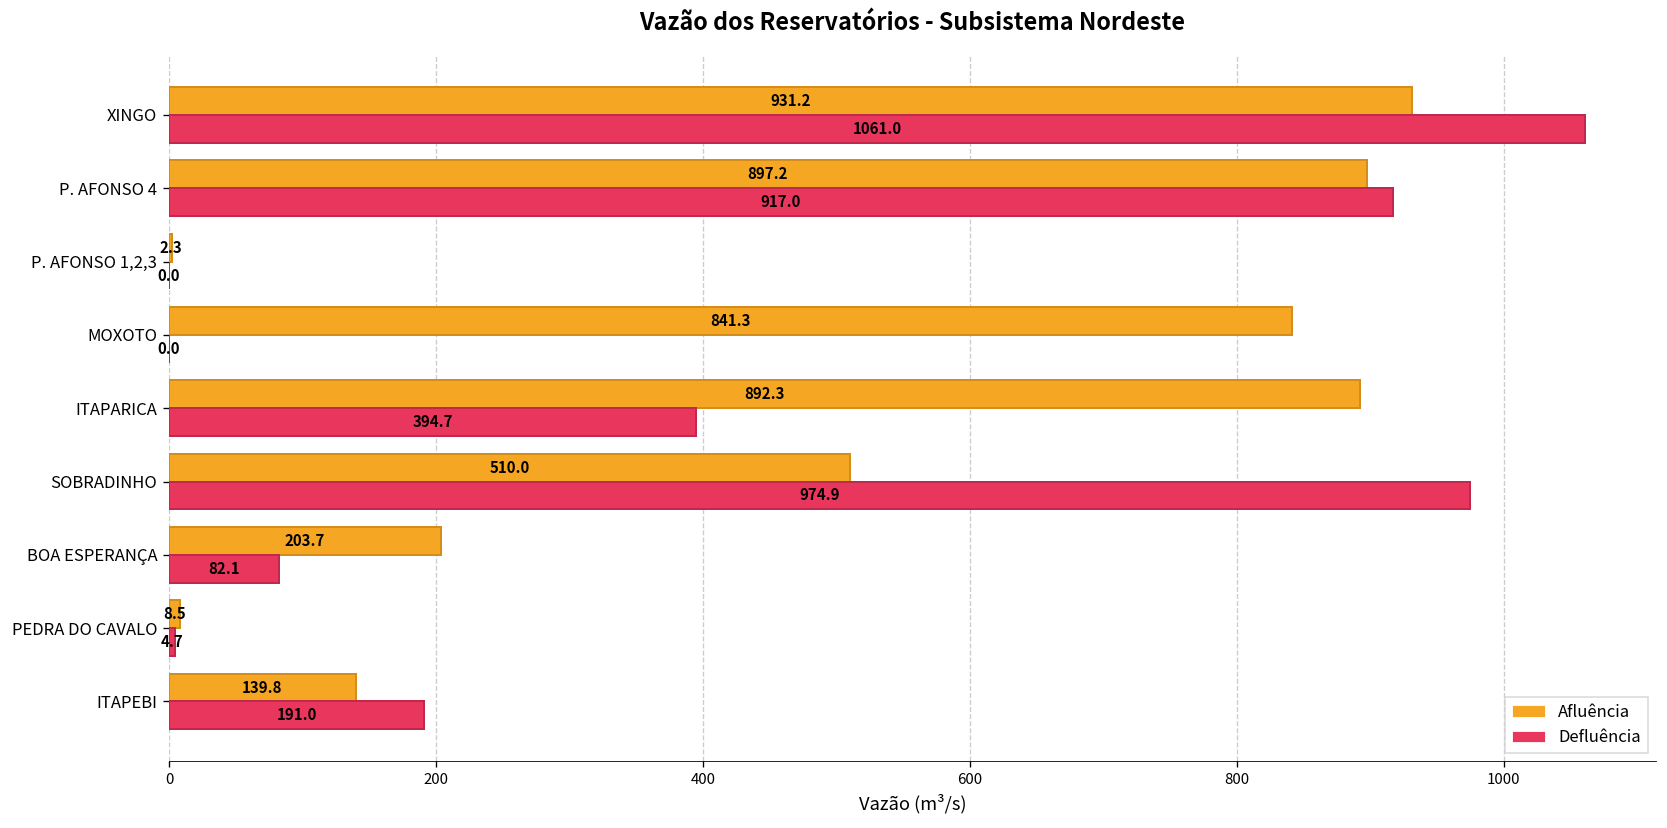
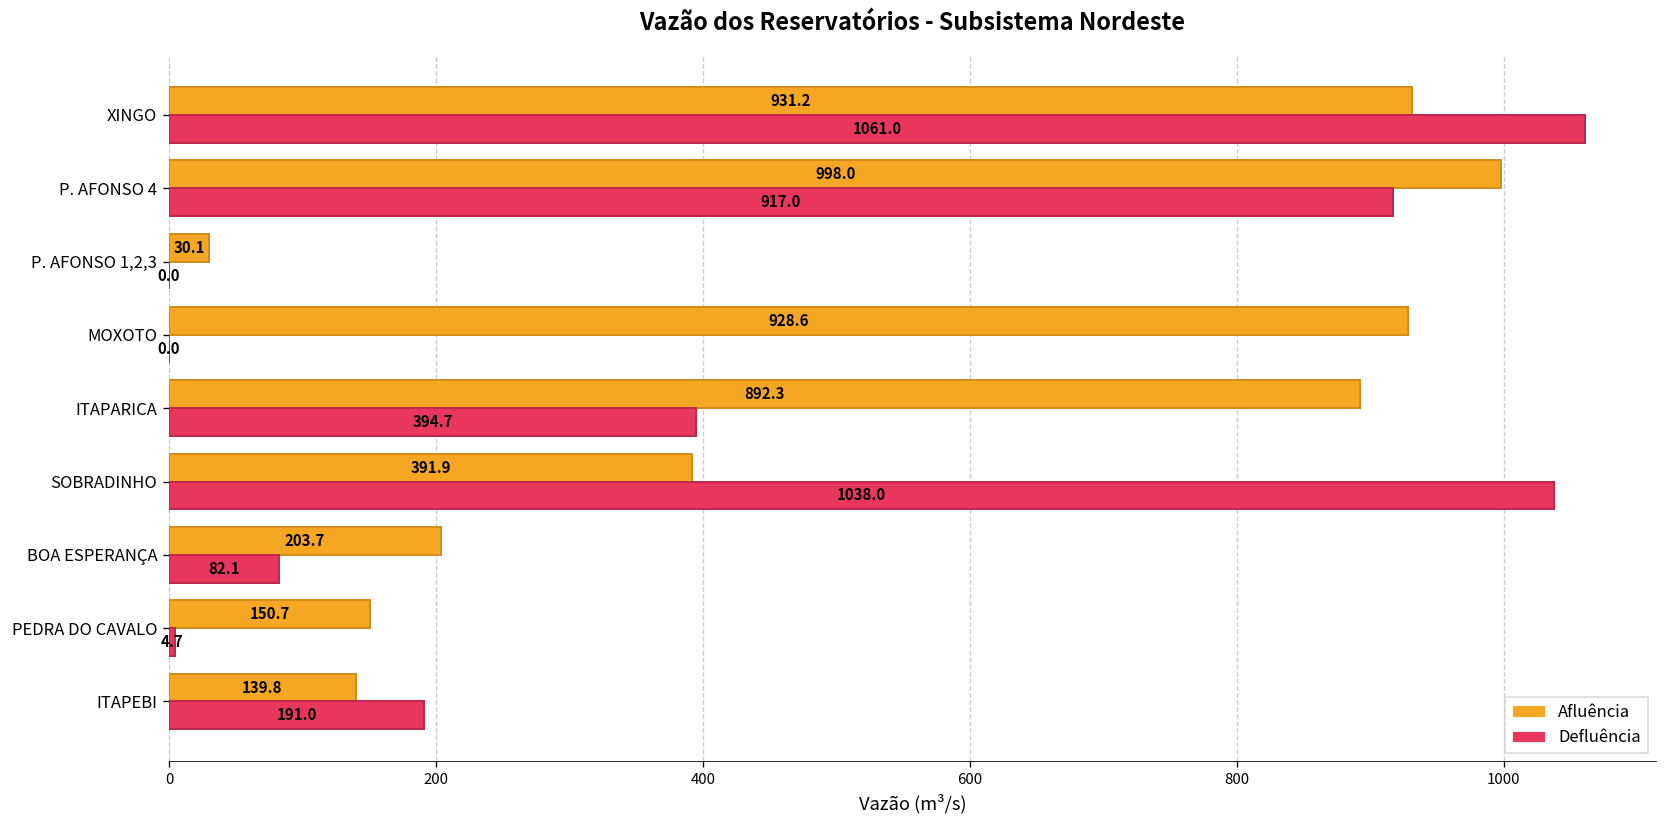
Afluência, P. AFONSO 4: 897.2 -> 998.0
Afluência, P. AFONSO 1,2,3: 2.3 -> 30.1
Afluência, MOXOTO: 841.3 -> 928.6
Afluência, SOBRADINHO: 510.0 -> 391.9
Defluência, SOBRADINHO: 974.9 -> 1038.0
Afluência, PEDRA DO CAVALO: 8.5 -> 150.7
